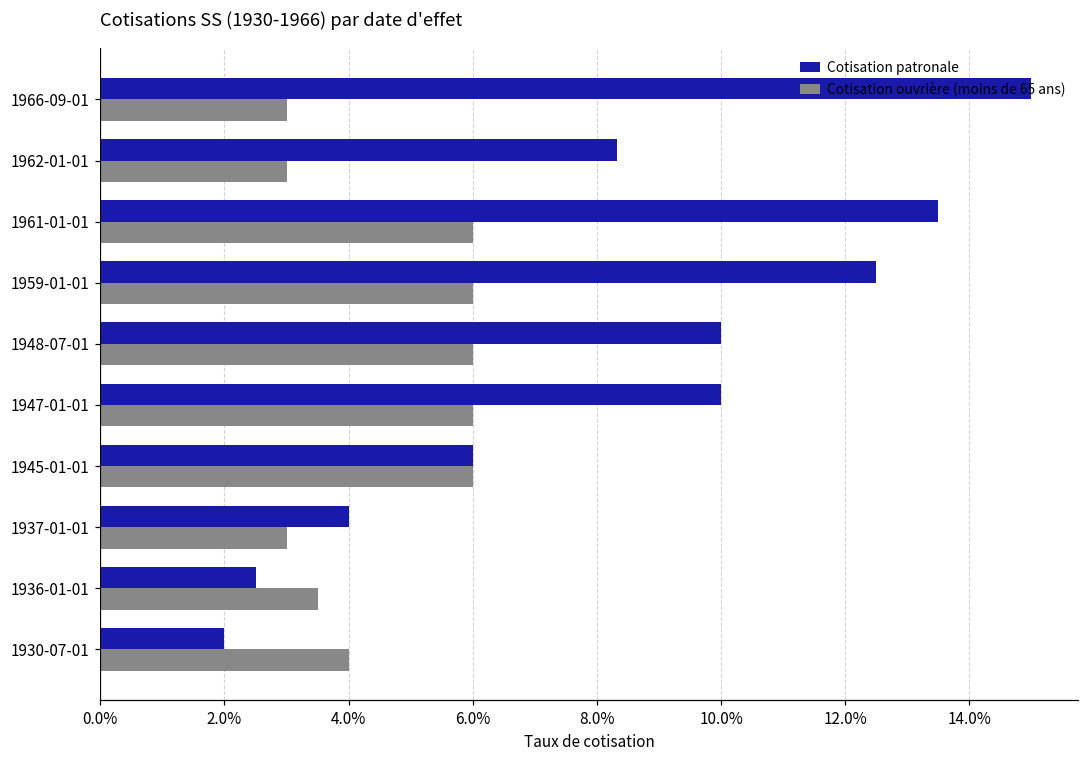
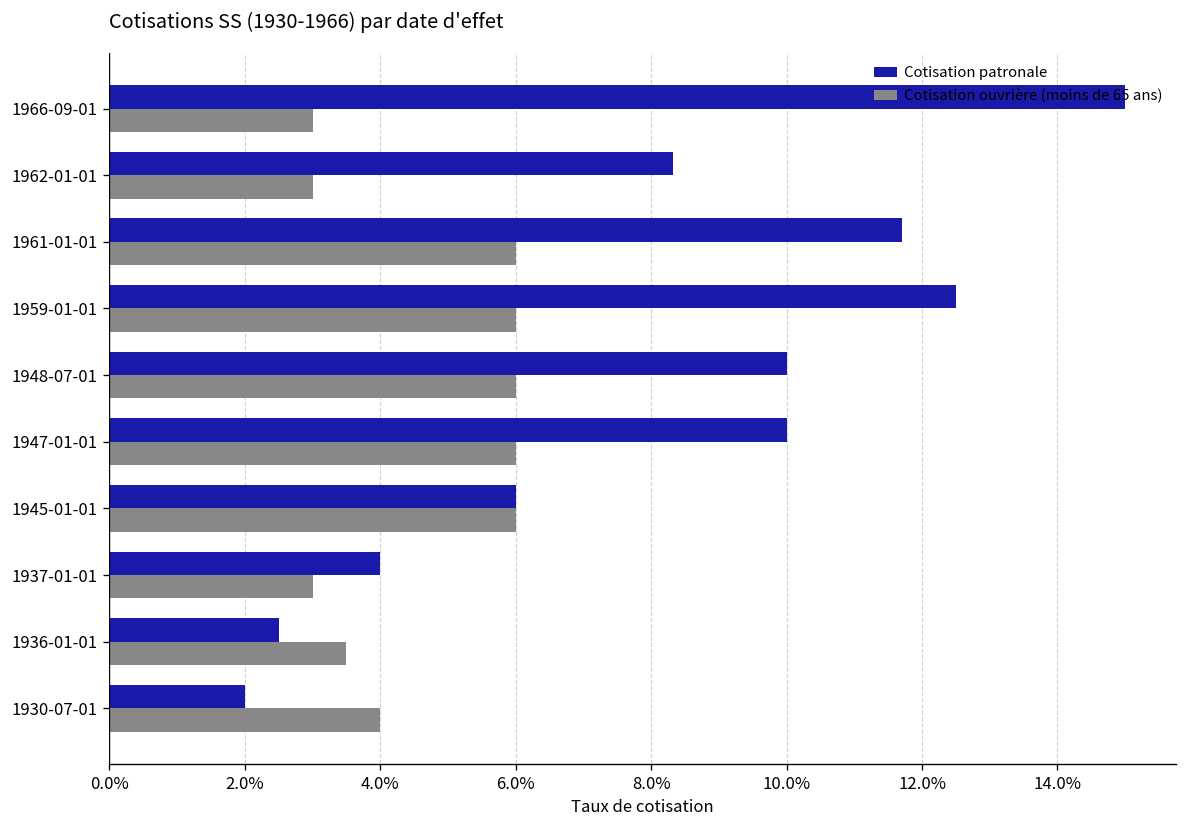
Cotisation patronale, 1961-01-01: 13.5% -> 11.7%
